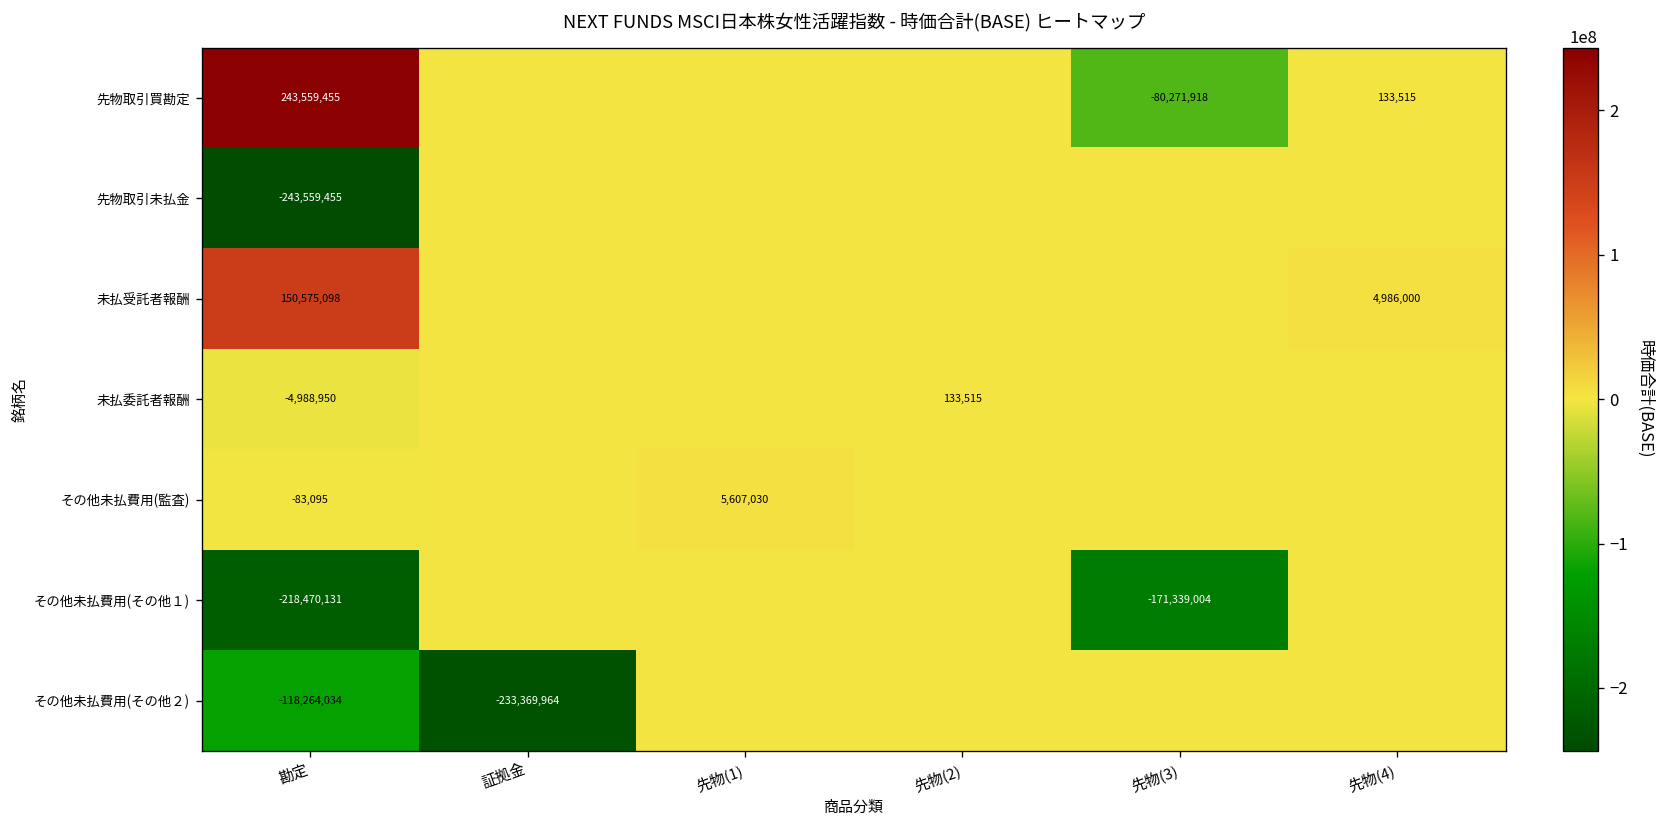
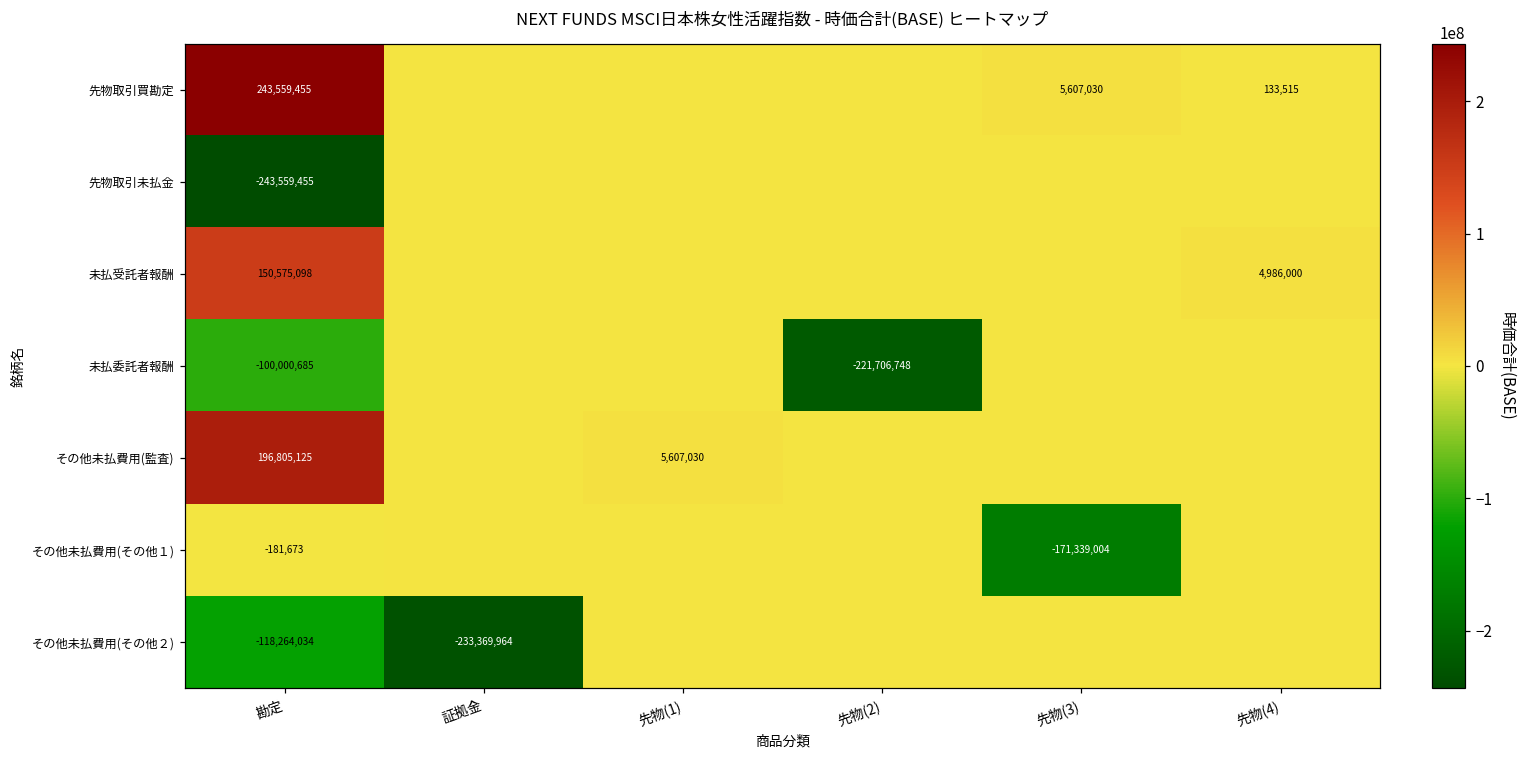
先物取引買勘定, 先物(3): -80,271,918 -> 5,607,030
未払委託者報酬, 勘定: -4,988,950 -> -100,000,685
未払委託者報酬, 先物(2): 133,515 -> -221,706,748
その他未払費用(監査), 勘定: -83,095 -> 196,805,125
その他未払費用(その他１), 勘定: -218,470,131 -> -181,673
